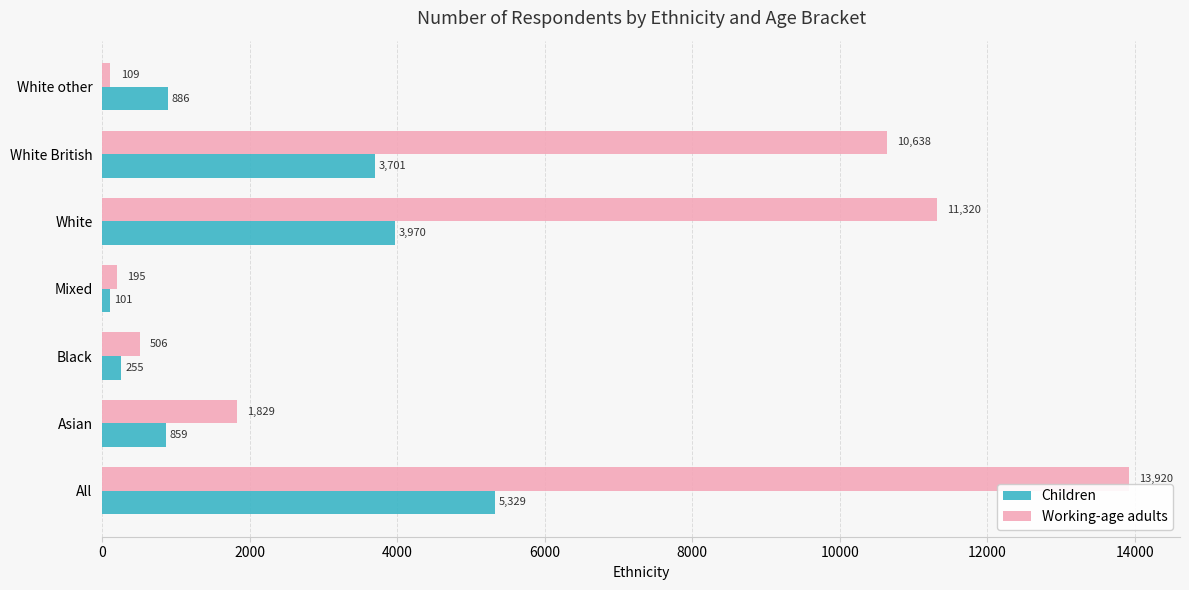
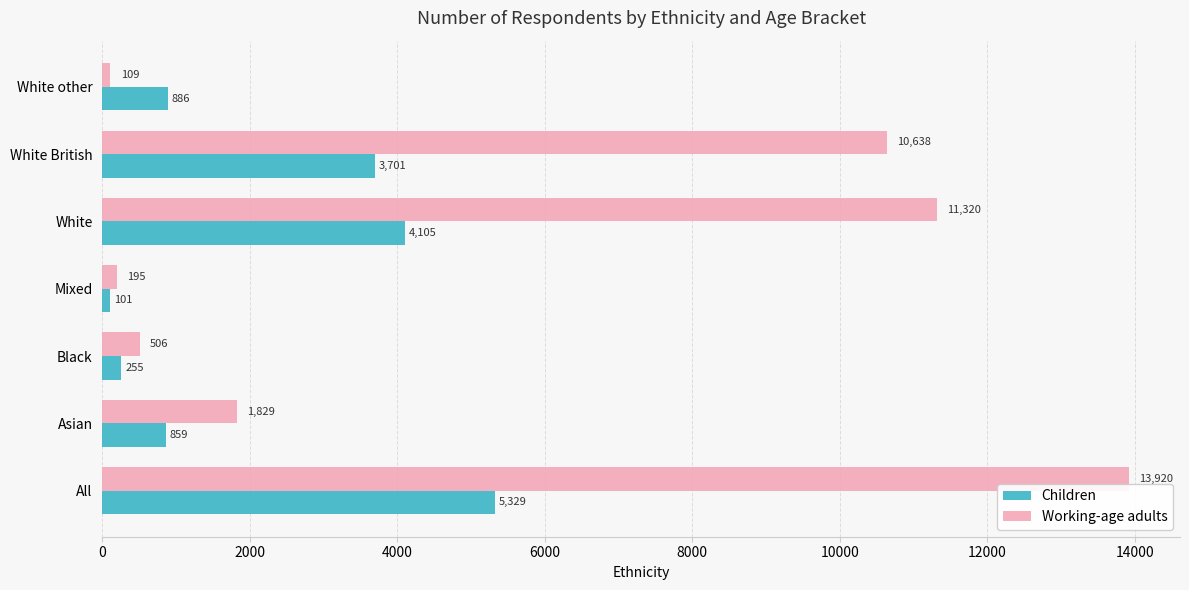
Children, White: 3,970 -> 4,105
